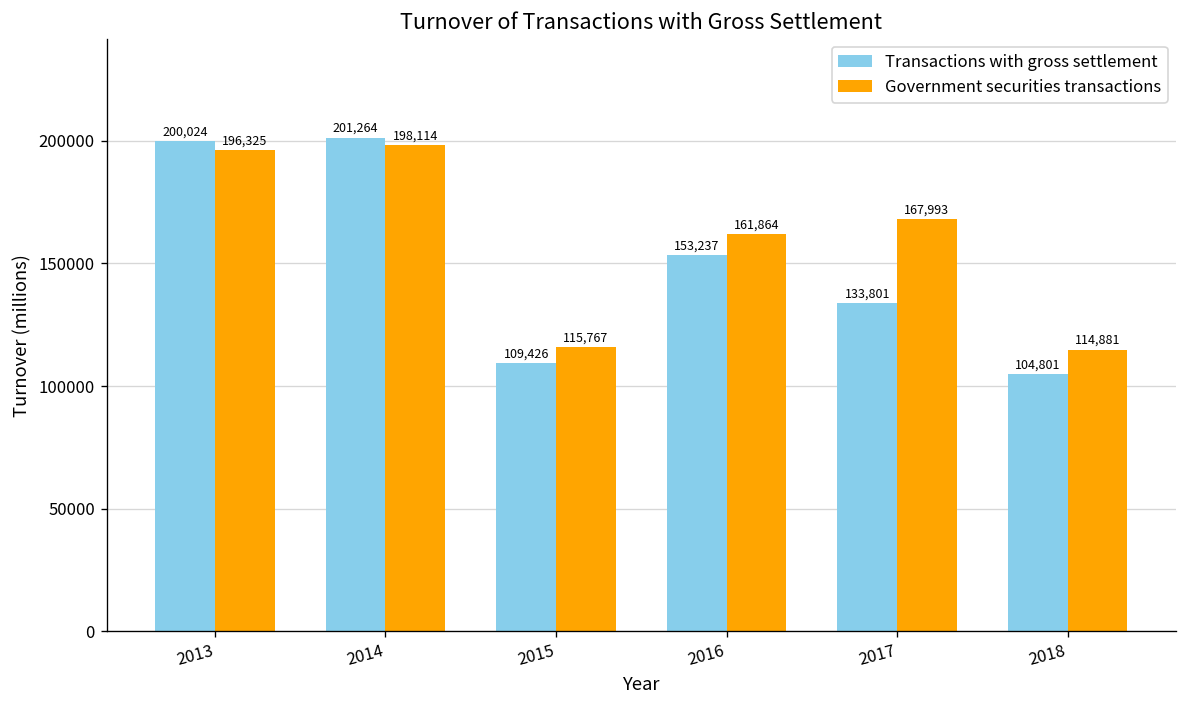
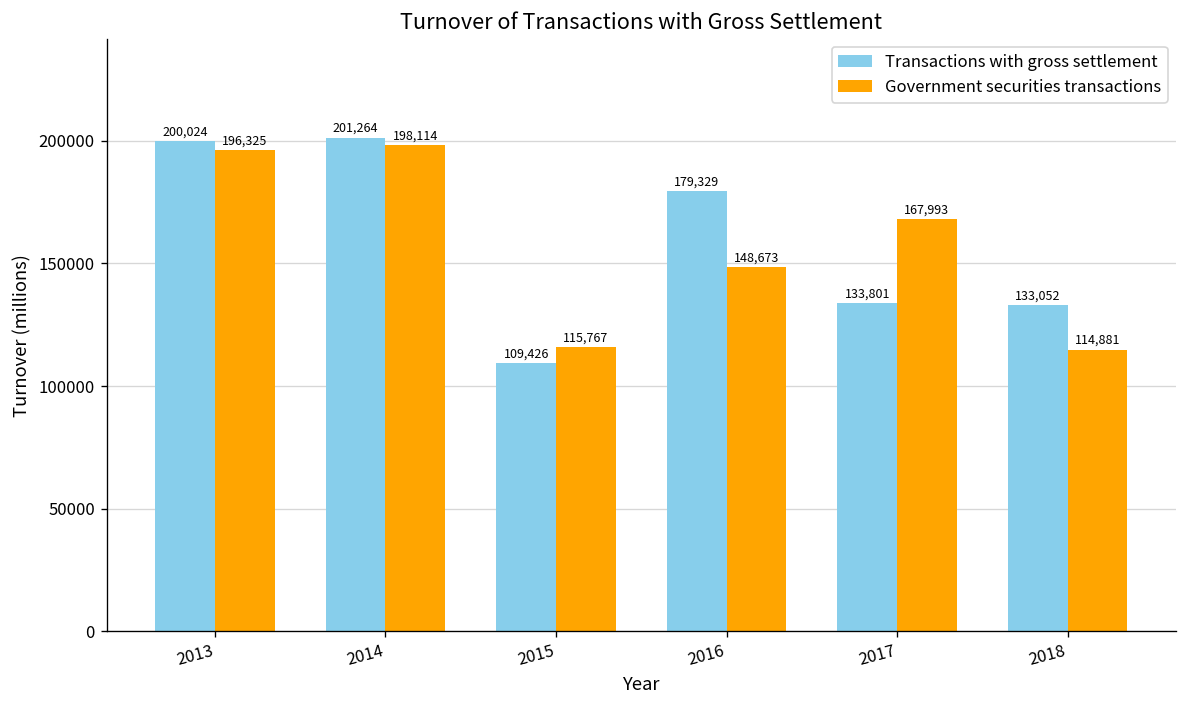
Transactions with gross settlement, 2016: 153,237 -> 179,329
Government securities transactions, 2016: 161,864 -> 148,673
Transactions with gross settlement, 2018: 104,801 -> 133,052
